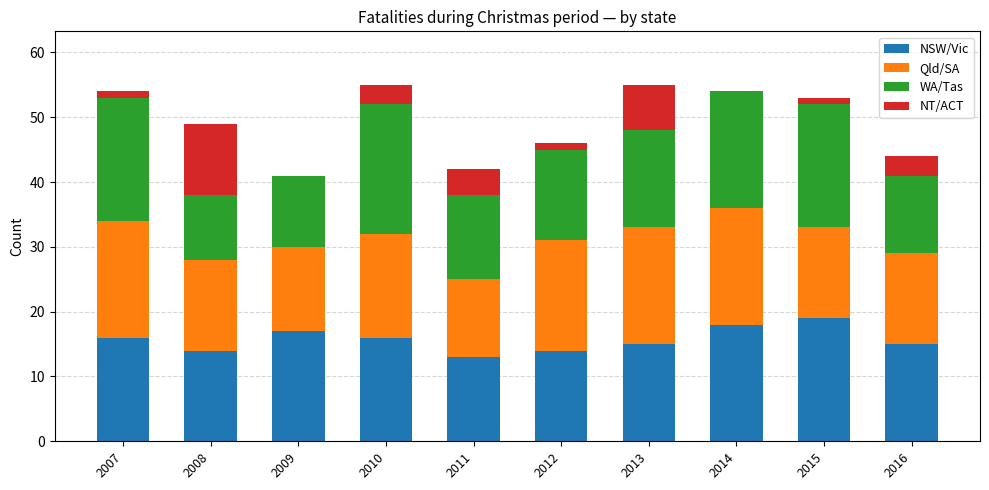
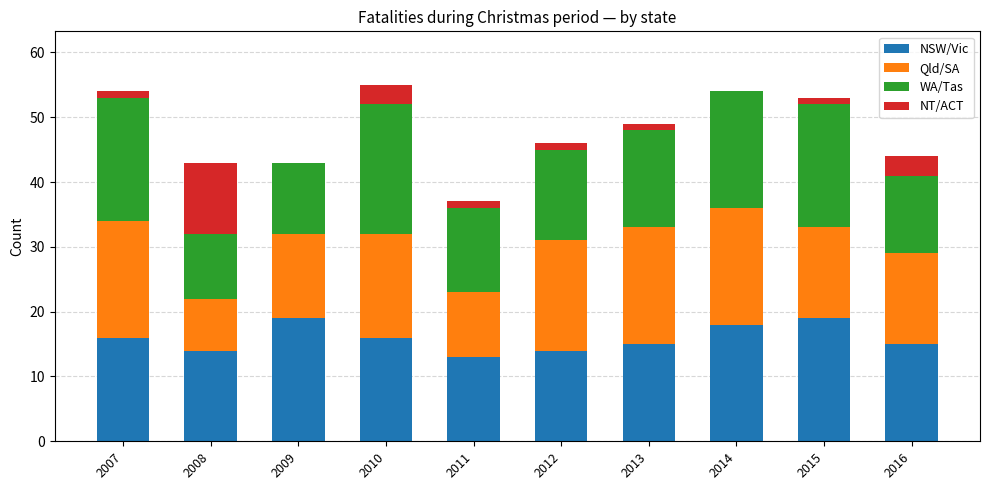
Qld/SA, 2008: 14 -> 8
NSW/Vic, 2009: 17 -> 19
Qld/SA, 2011: 12 -> 10
NT/ACT, 2011: 4 -> 1
NT/ACT, 2013: 7 -> 1
